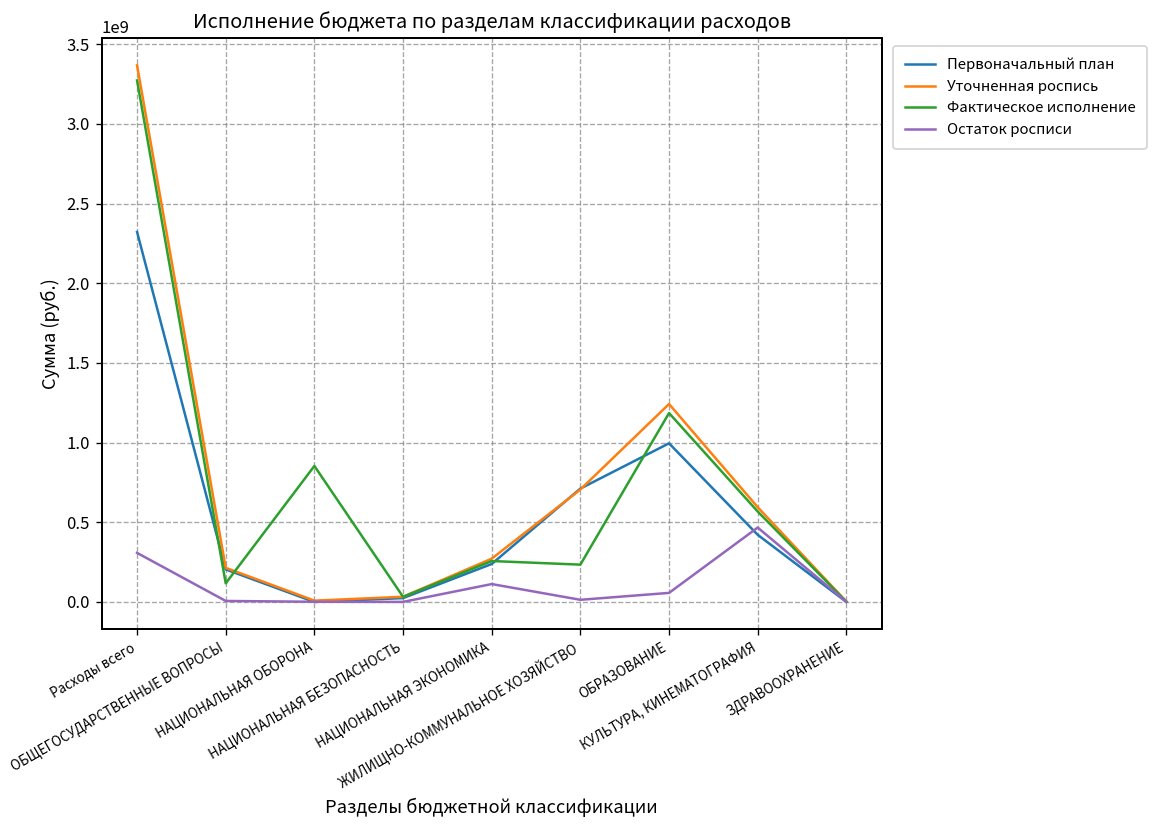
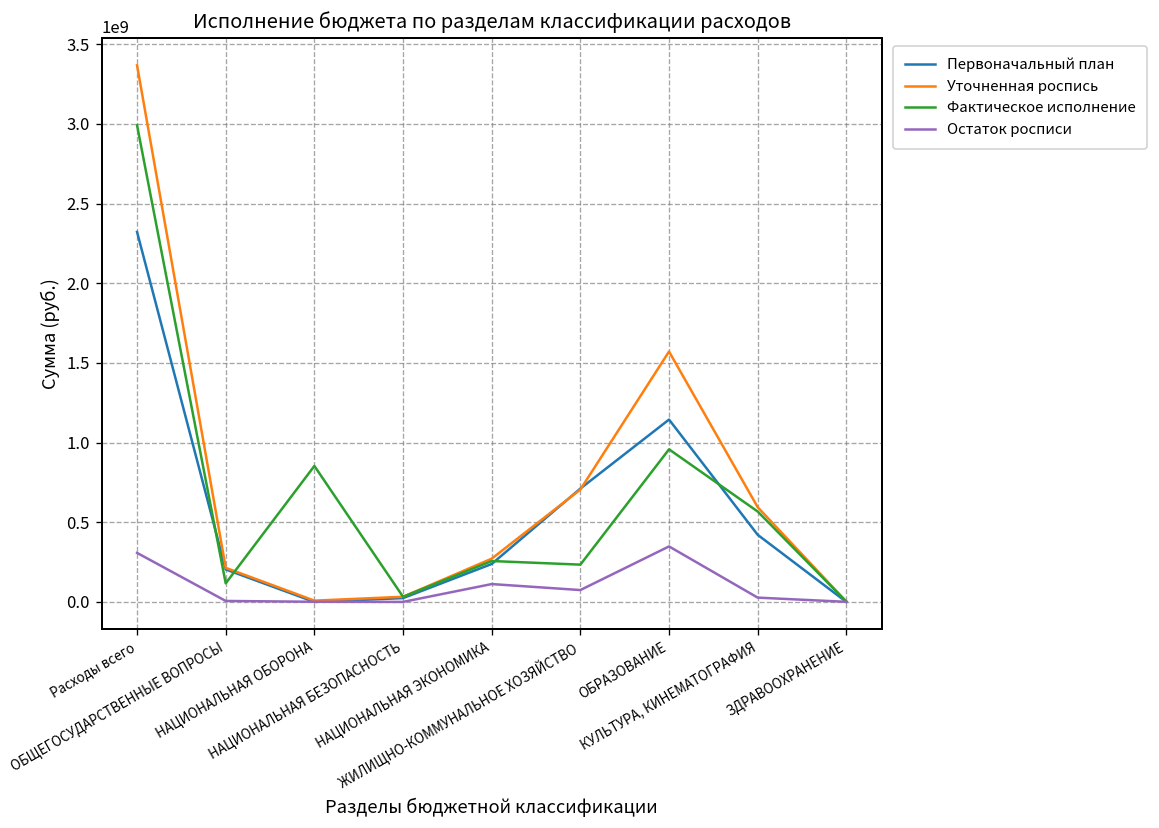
Фактическое исполнение, Расходы всего: 3270000000 -> 2990000000
Остаток росписи, ЖИЛИЩНО-КОММУНАЛЬНОЕ ХОЗЯЙСТВО: 10000000 -> 70000000
Первоначальный план, ОБРАЗОВАНИЕ: 1000000000 -> 1140000000
Уточненная роспись, ОБРАЗОВАНИЕ: 1240000000 -> 1570000000
Фактическое исполнение, ОБРАЗОВАНИЕ: 1190000000 -> 960000000
Остаток росписи, ОБРАЗОВАНИЕ: 60000000 -> 350000000
Остаток росписи, КУЛЬТУРА, КИНЕМАТОГРАФИЯ: 470000000 -> 30000000
